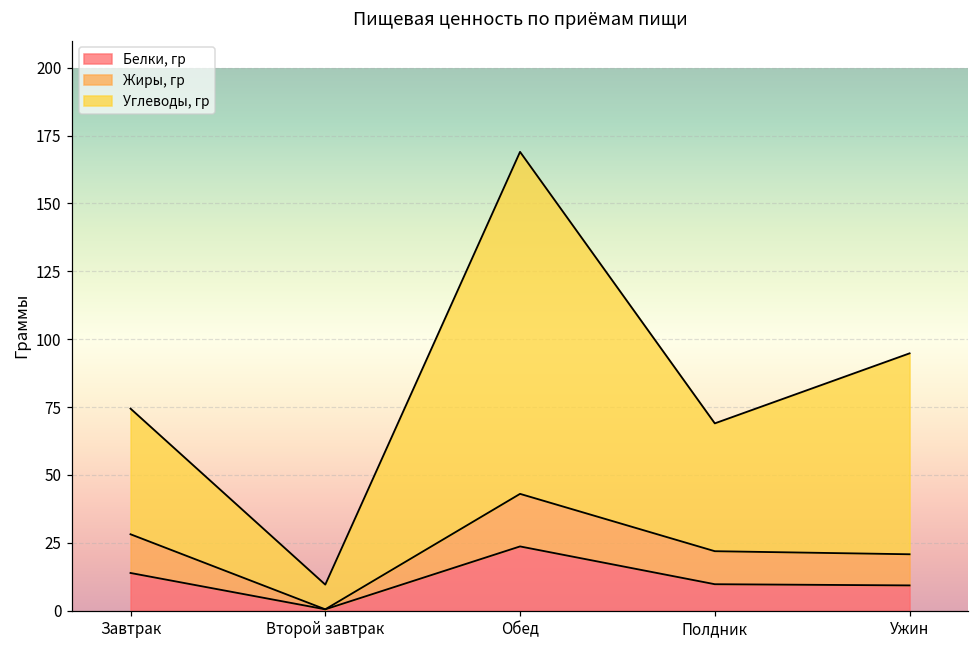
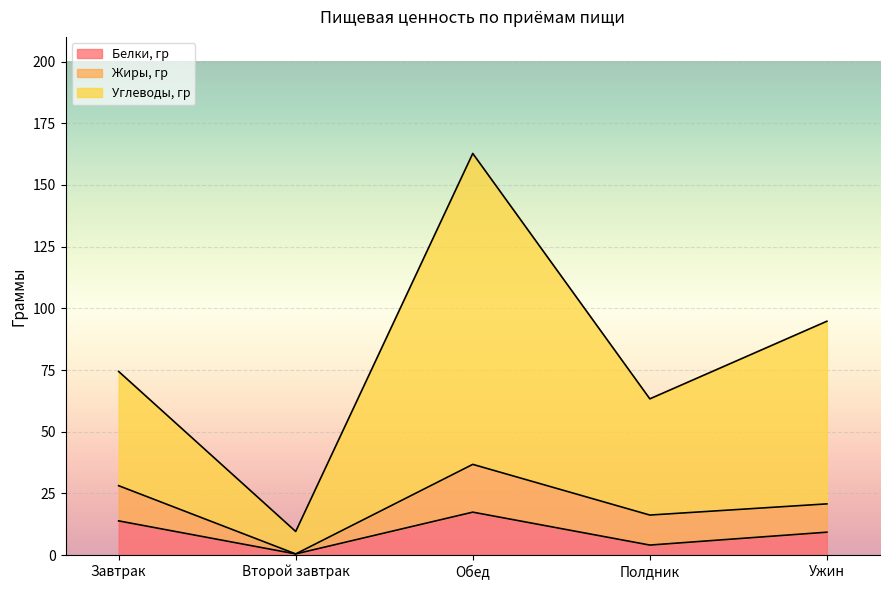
Белки, гр, Обед: 24 -> 17
Белки, гр, Полдник: 10 -> 4
